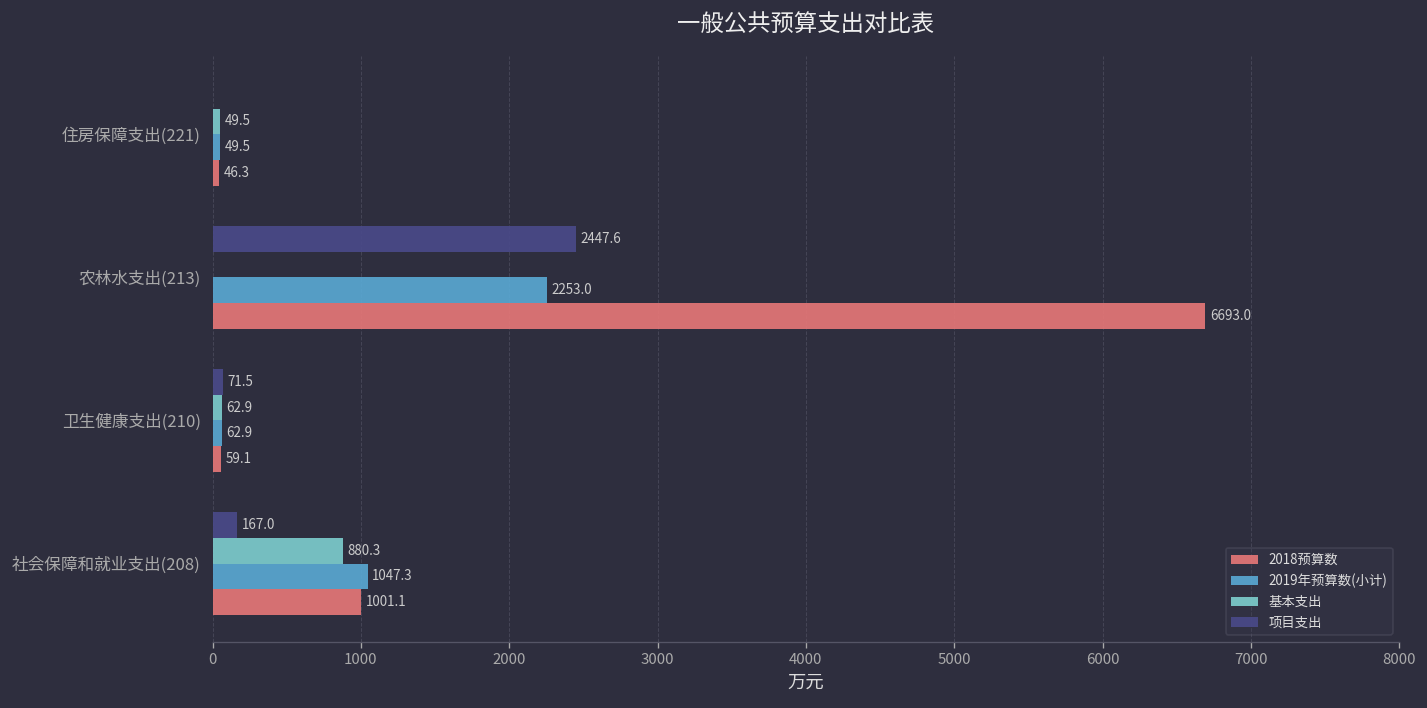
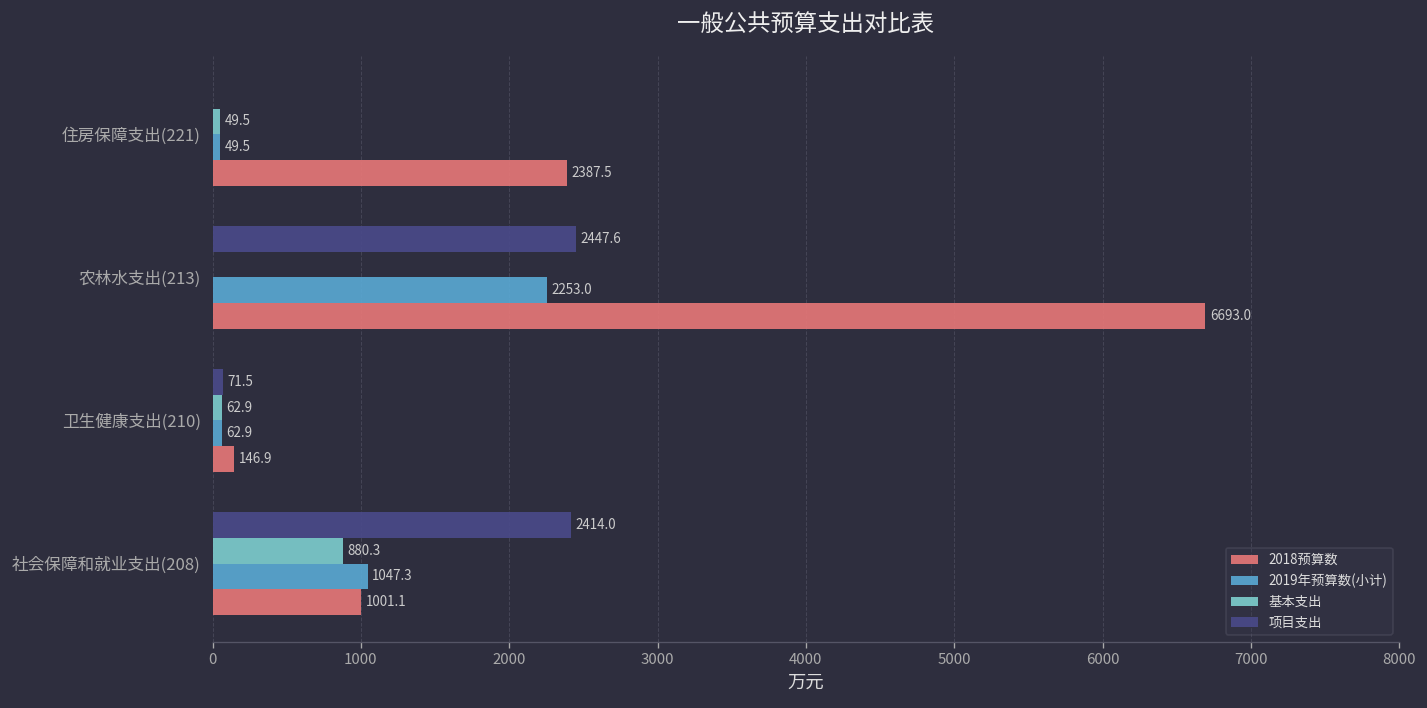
2018预算数, 住房保障支出(221): 46.3 -> 2387.5
2018预算数, 卫生健康支出(210): 59.1 -> 146.9
项目支出, 社会保障和就业支出(208): 167.0 -> 2414.0
